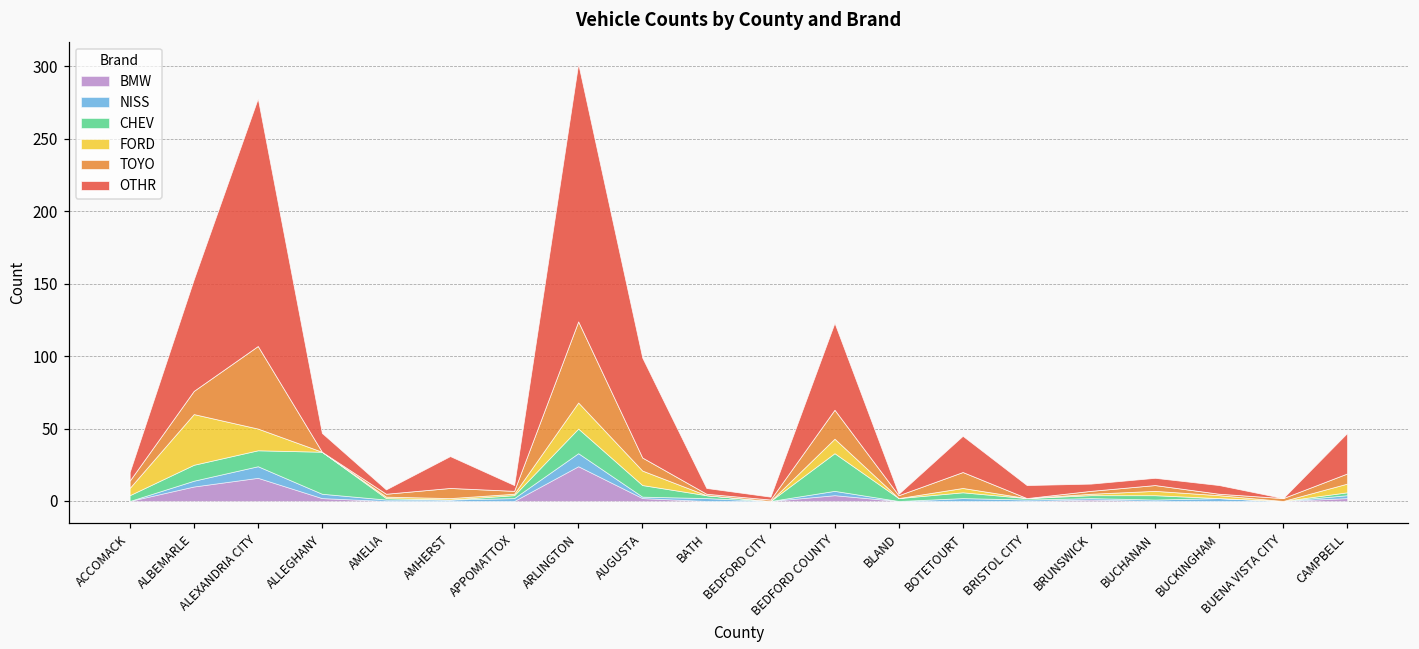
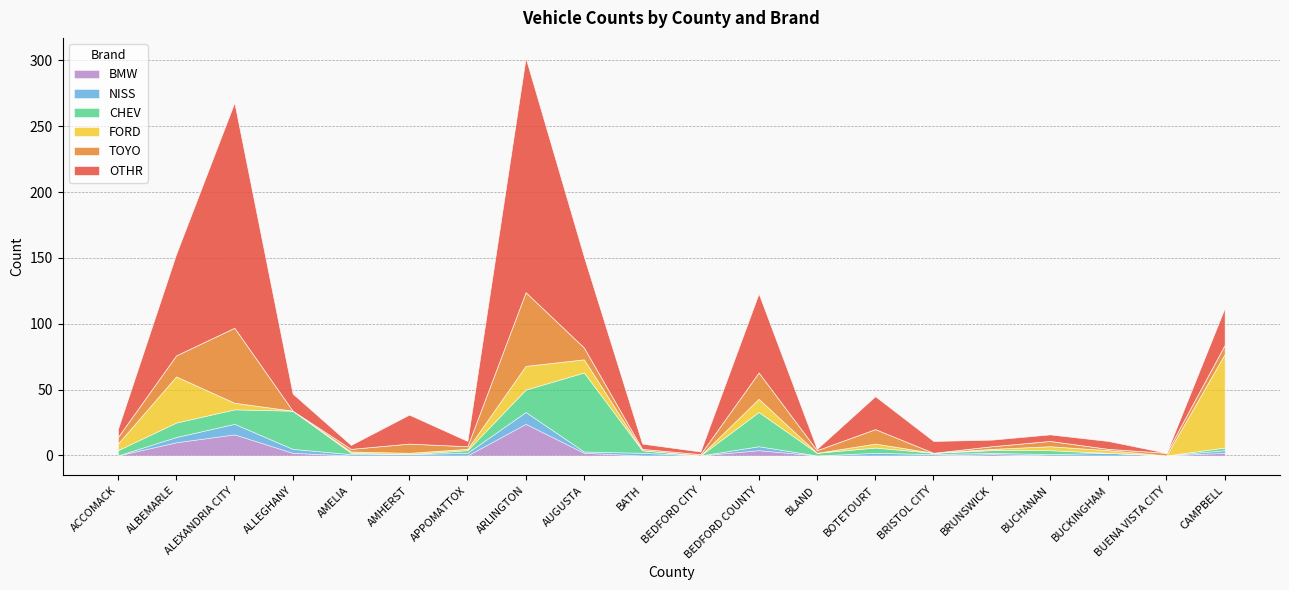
FORD, ALEXANDRIA CITY: 15 -> 5
CHEV, AUGUSTA: 8 -> 60
FORD, CAMPBELL: 6 -> 71
